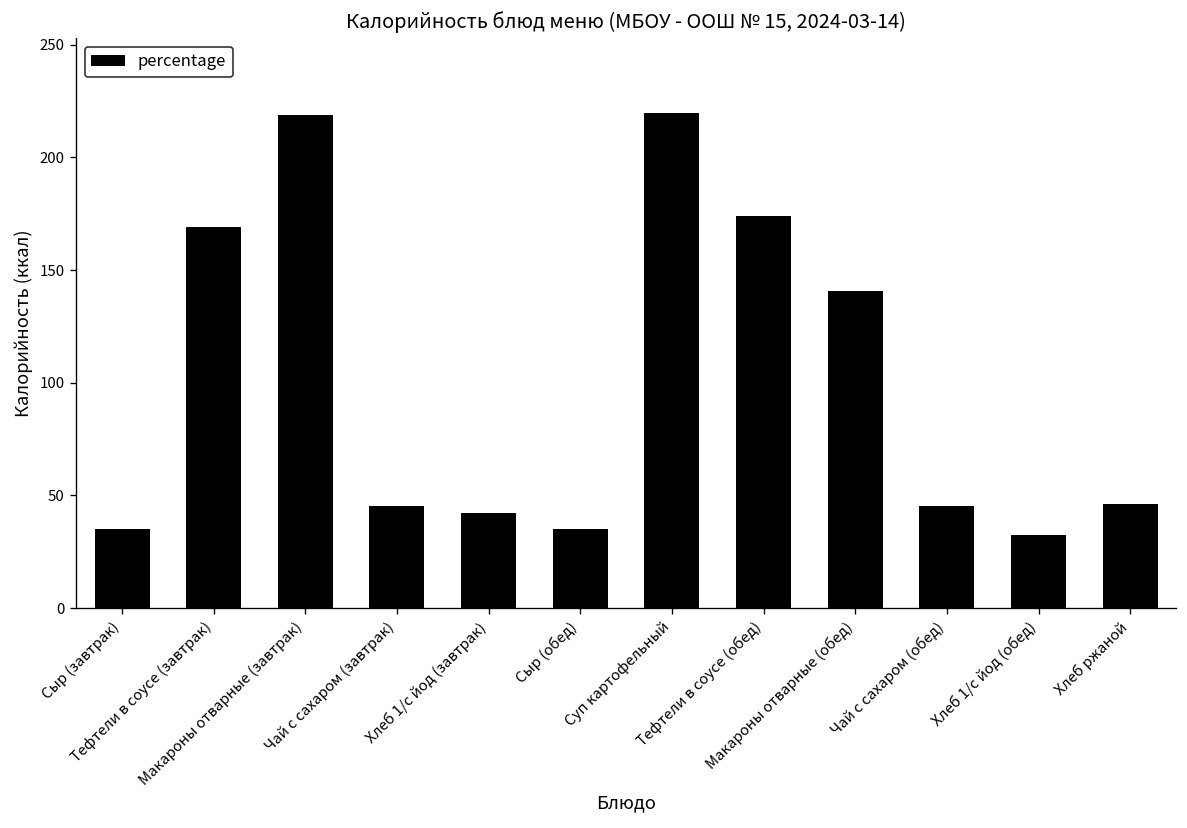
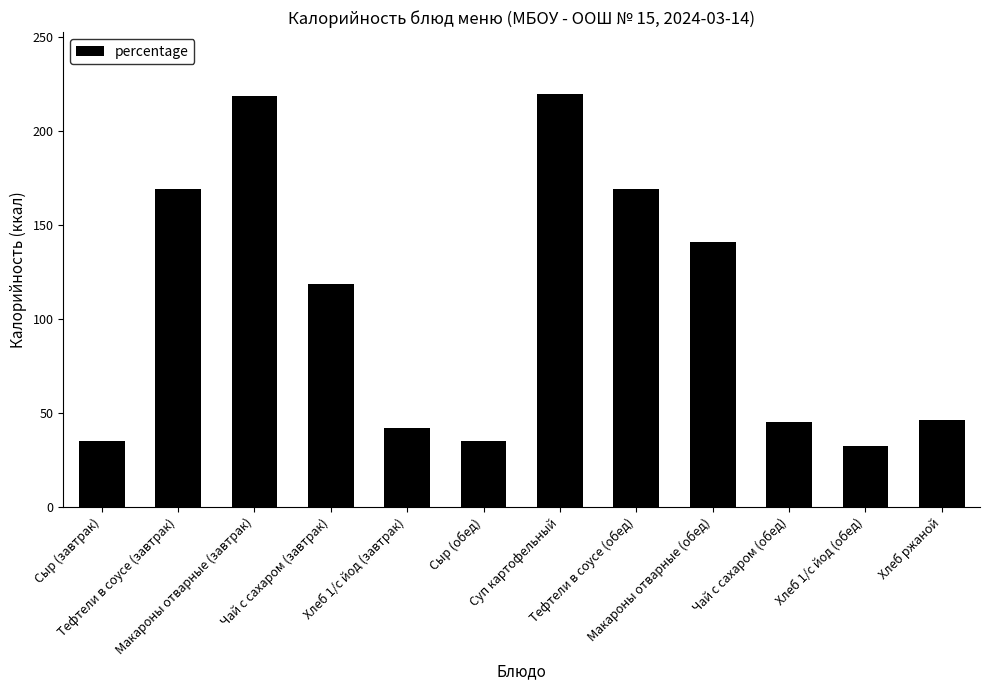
Чай с сахаром (завтрак): 45 -> 119
Тефтели в соусе (обед): 174 -> 169
